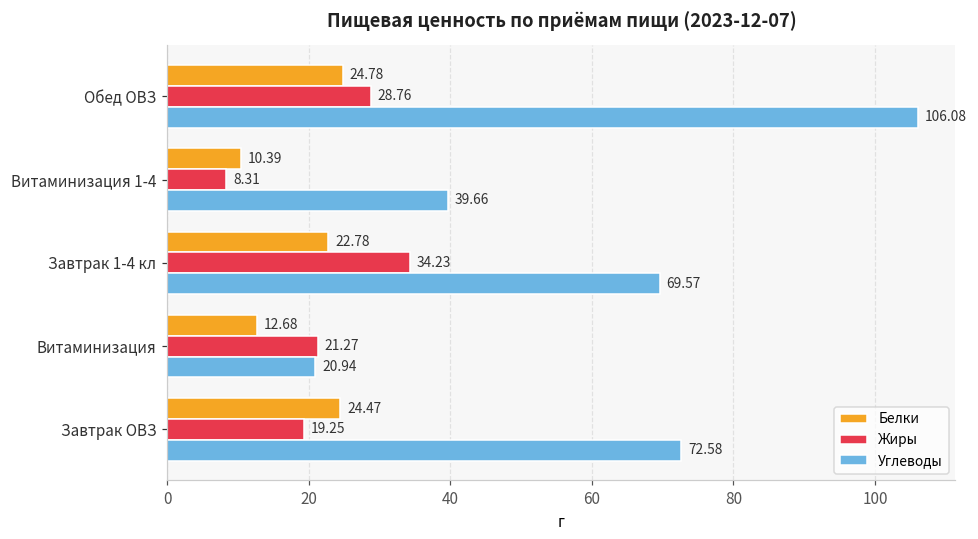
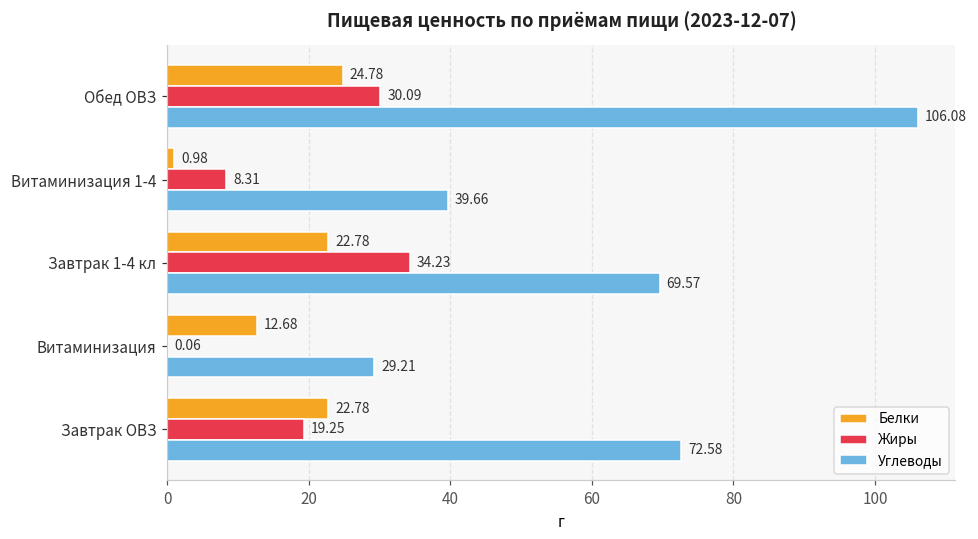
Жиры, Обед ОВЗ: 28.76 -> 30.09
Белки, Витаминизация 1-4: 10.39 -> 0.98
Жиры, Витаминизация: 21.27 -> 0.06
Углеводы, Витаминизация: 20.94 -> 29.21
Белки, Завтрак ОВЗ: 24.47 -> 22.78
